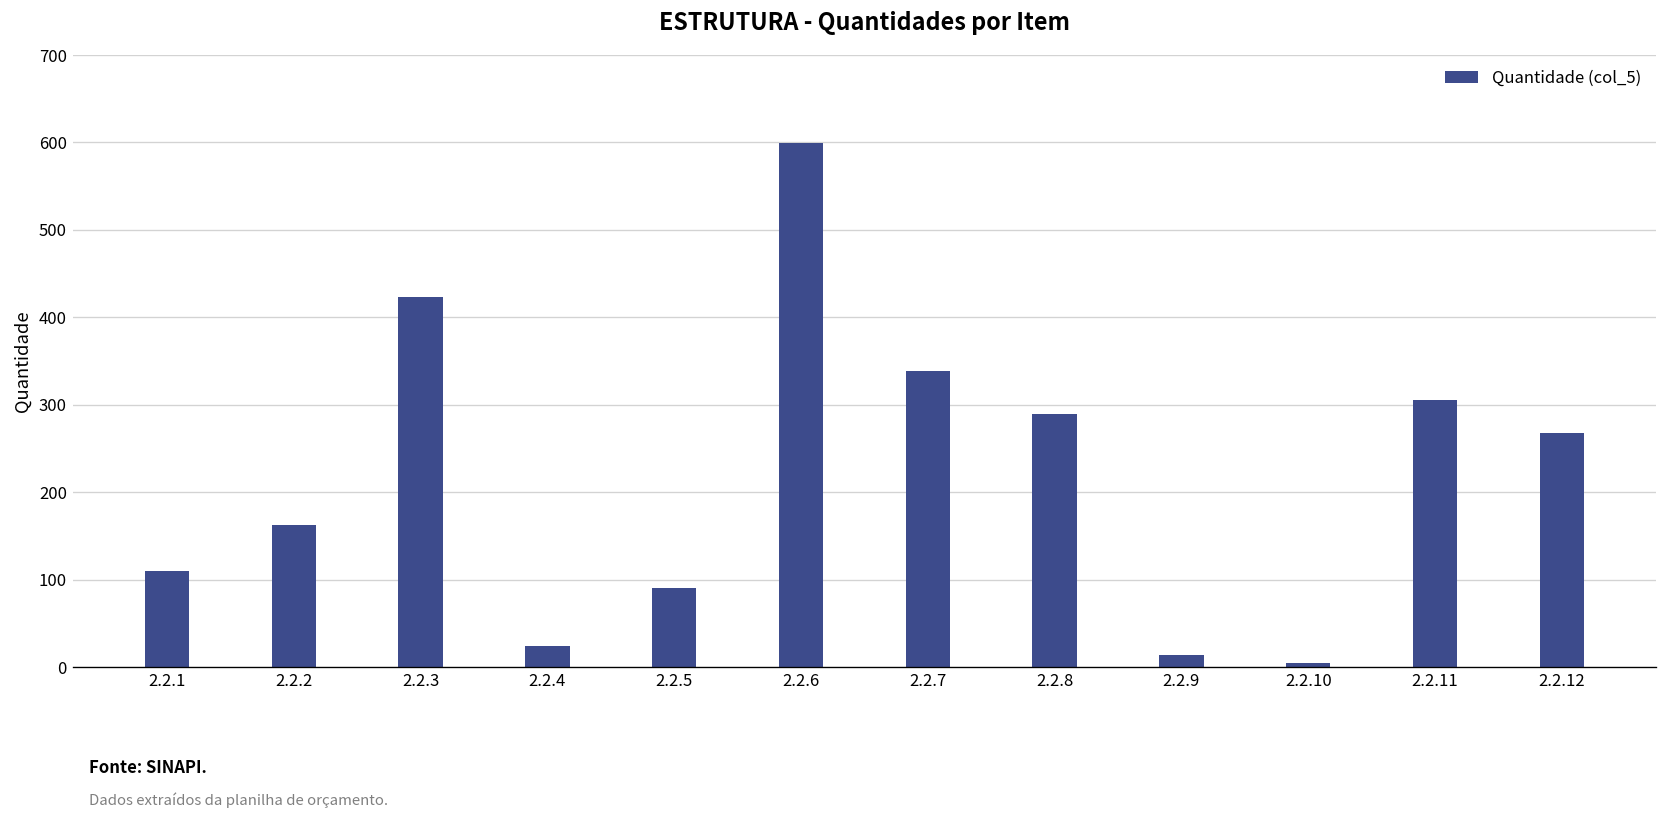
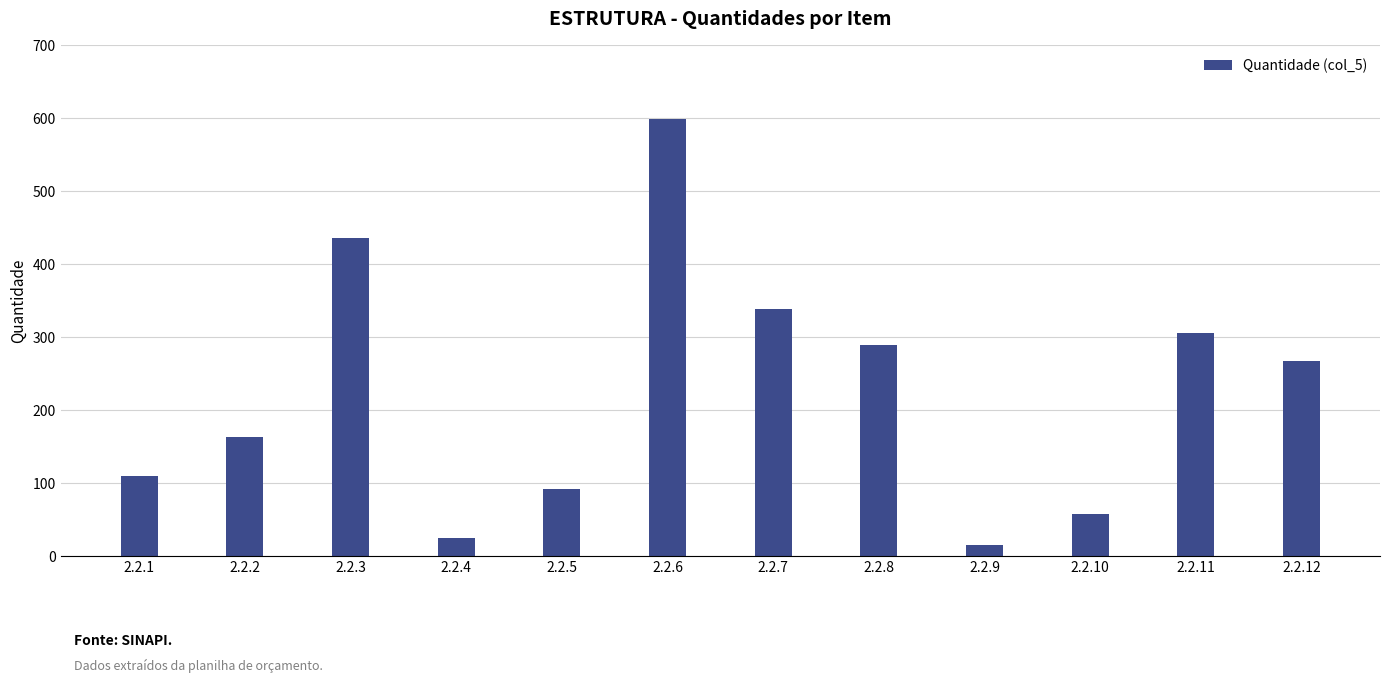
2.2.3: 420 -> 440
2.2.10: 10 -> 60
